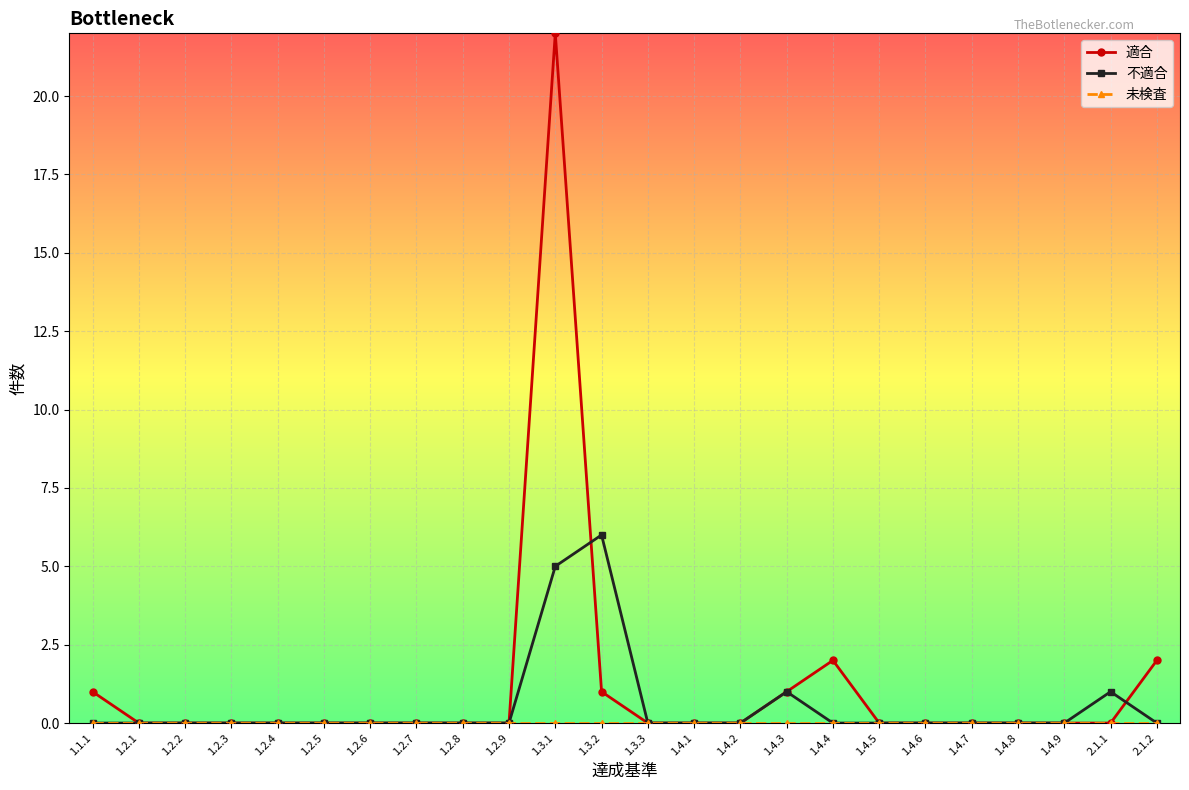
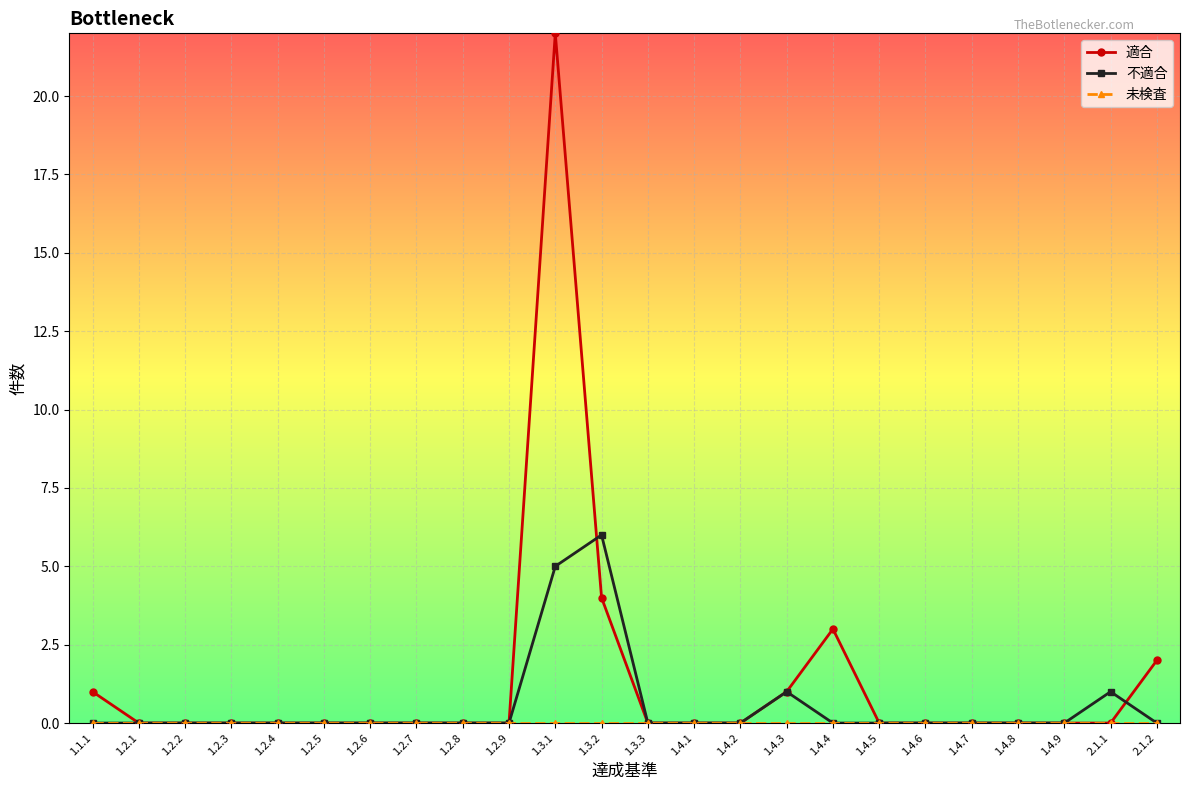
適合, 1.3.2: 1 -> 4
適合, 1.4.4: 2 -> 3
